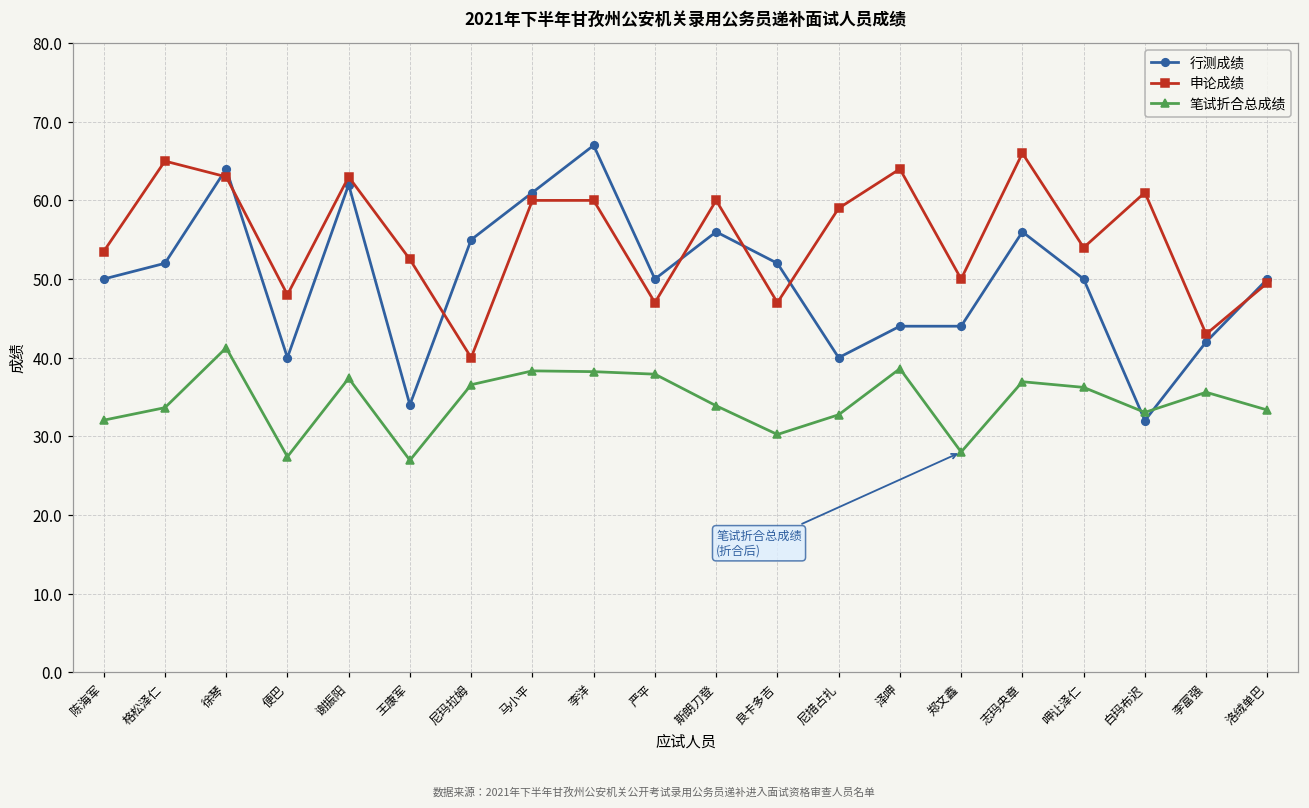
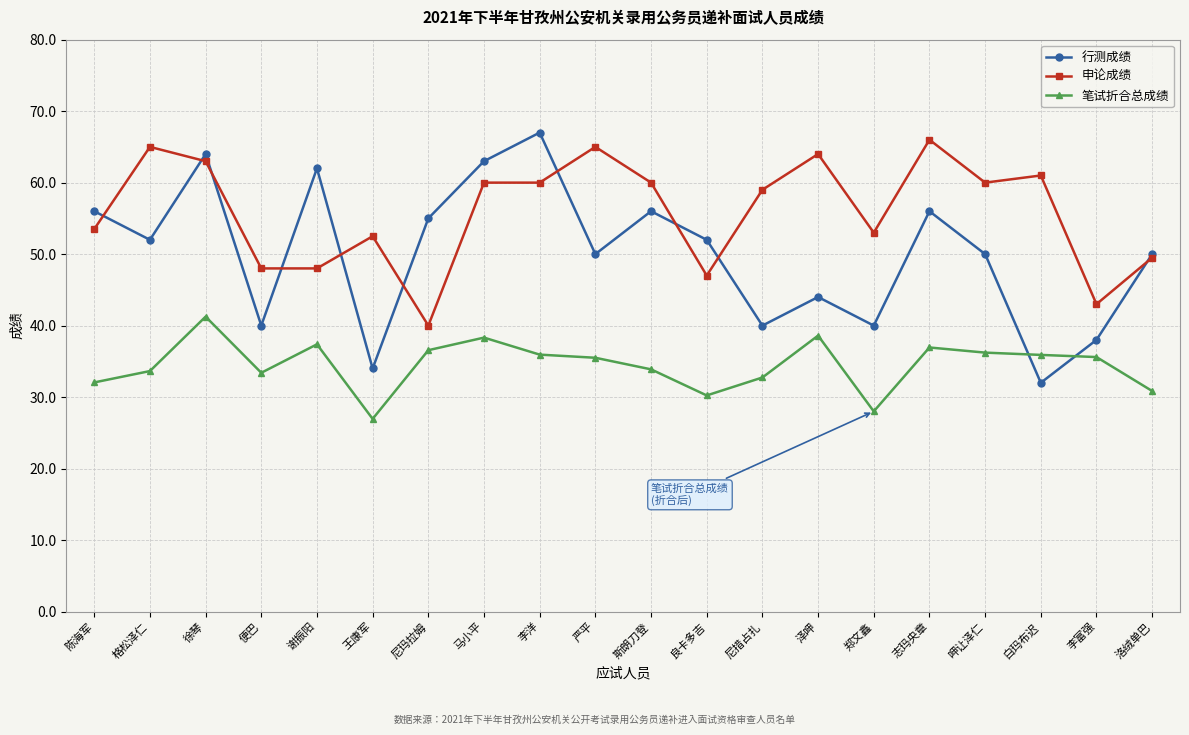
行测成绩, 陈海军: 50 -> 56
笔试折合总成绩, 便巴: 27 -> 33
申论成绩, 谢振阳: 63 -> 48
行测成绩, 马小平: 61 -> 63
笔试折合总成绩, 李洋: 38 -> 36
申论成绩, 严平: 47 -> 65
笔试折合总成绩, 严平: 38 -> 36
行测成绩, 郑文鑫: 44 -> 40
申论成绩, 郑文鑫: 50 -> 53
申论成绩, 呷让泽仁: 54 -> 60
笔试折合总成绩, 白玛布迟: 33 -> 36
行测成绩, 李富强: 42 -> 38
笔试折合总成绩, 洛绒单巴: 33 -> 31
